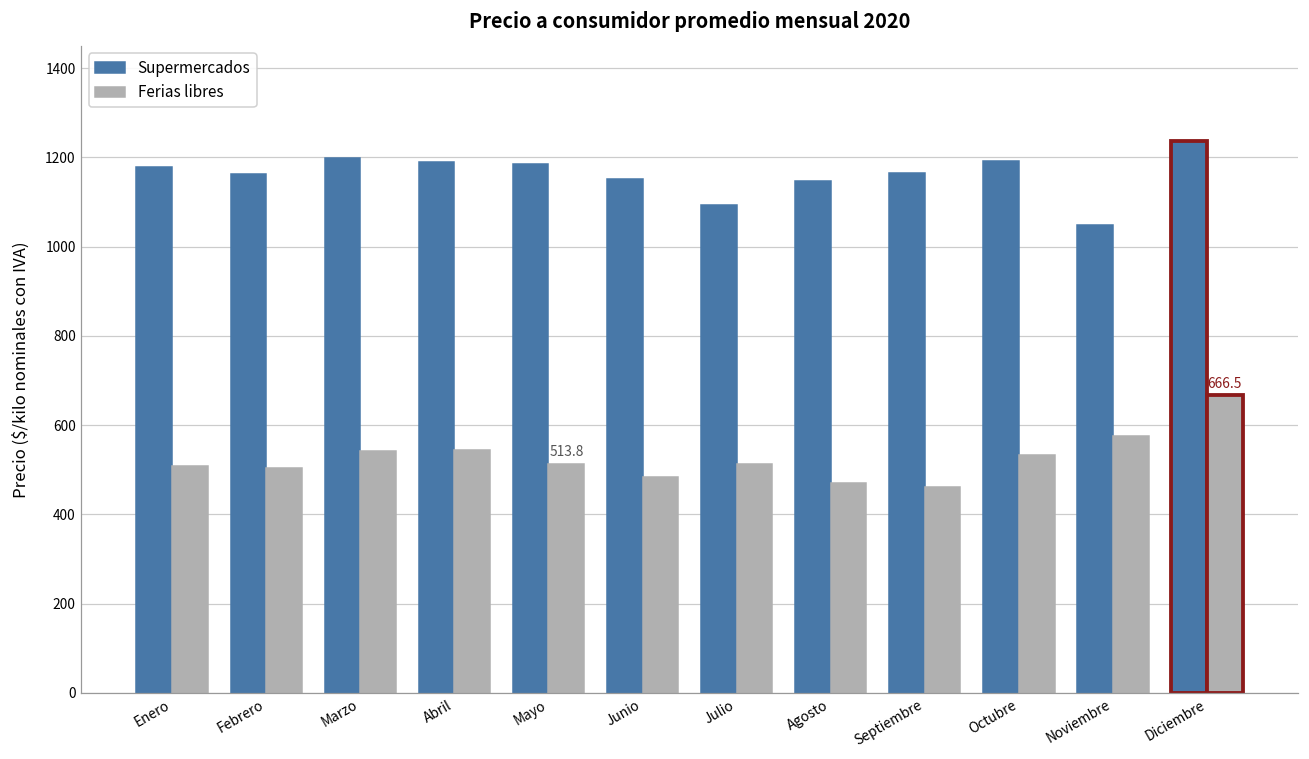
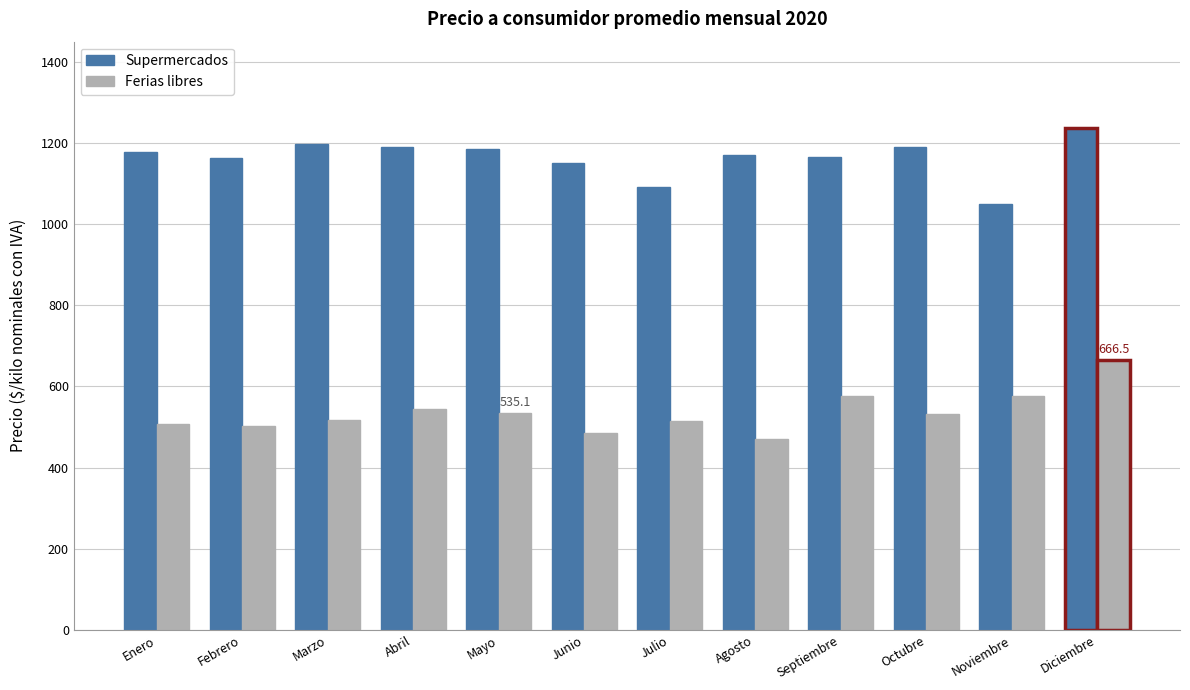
Ferias libres, Marzo: 540 -> 520
Ferias libres, Mayo: 513.8 -> 535.1
Supermercados, Agosto: 1150 -> 1170
Ferias libres, Septiembre: 460 -> 580
